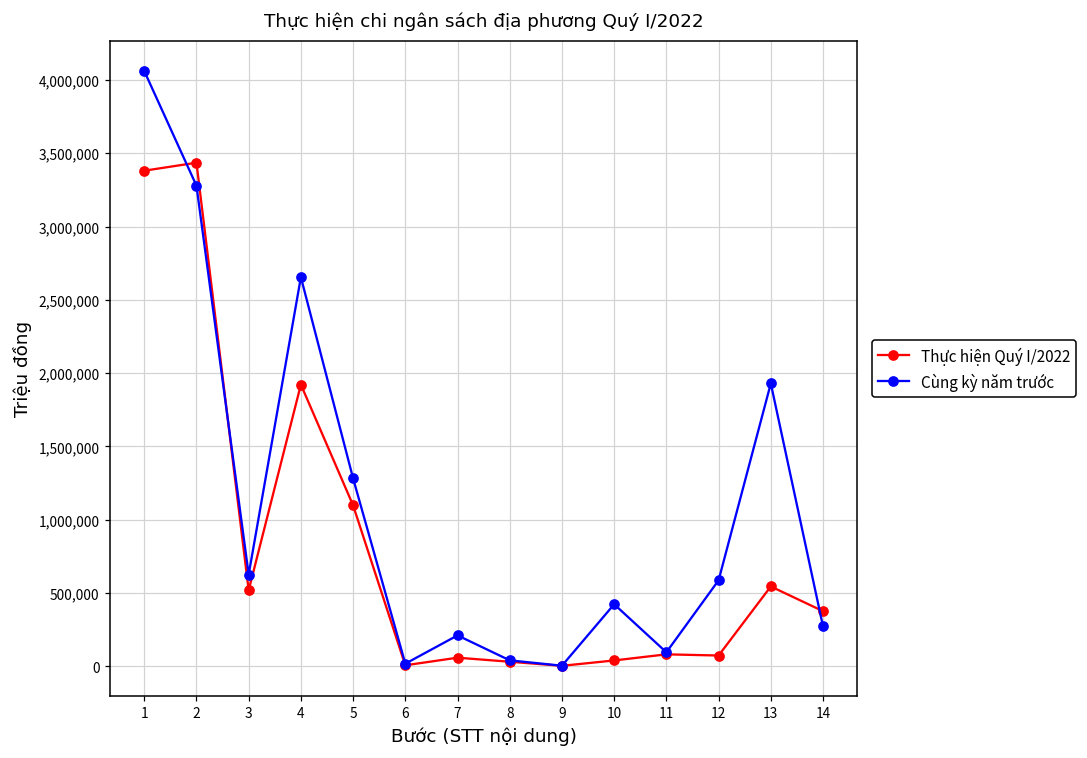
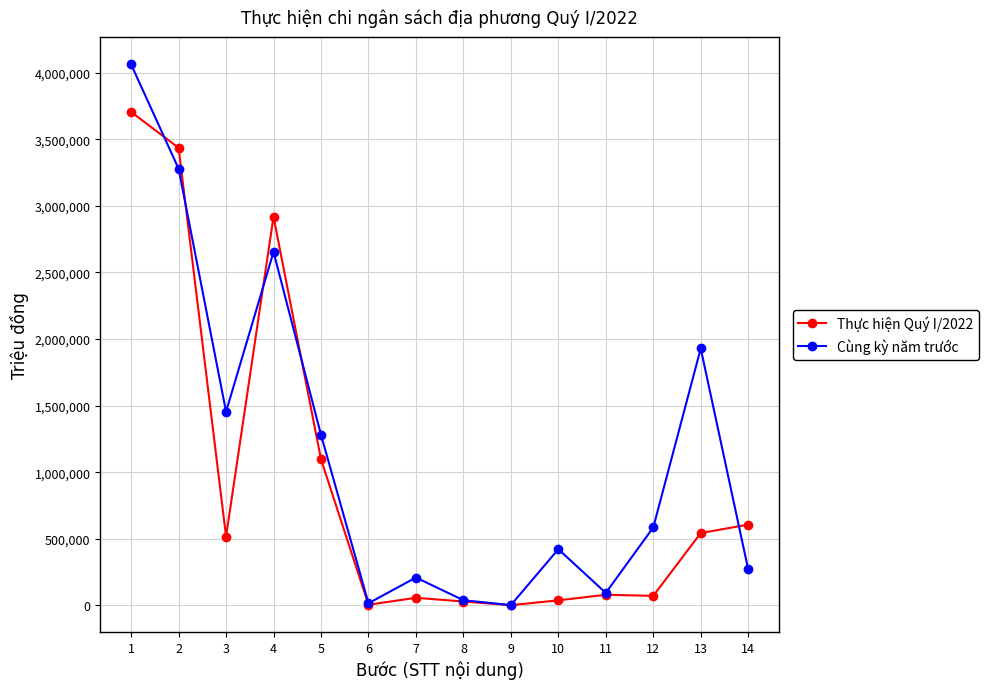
Thực hiện Quý I/2022, 1: 3,380,000 -> 3,700,000
Cùng kỳ năm trước, 3: 620,000 -> 1,450,000
Thực hiện Quý I/2022, 4: 1,920,000 -> 2,920,000
Thực hiện Quý I/2022, 14: 370,000 -> 610,000
